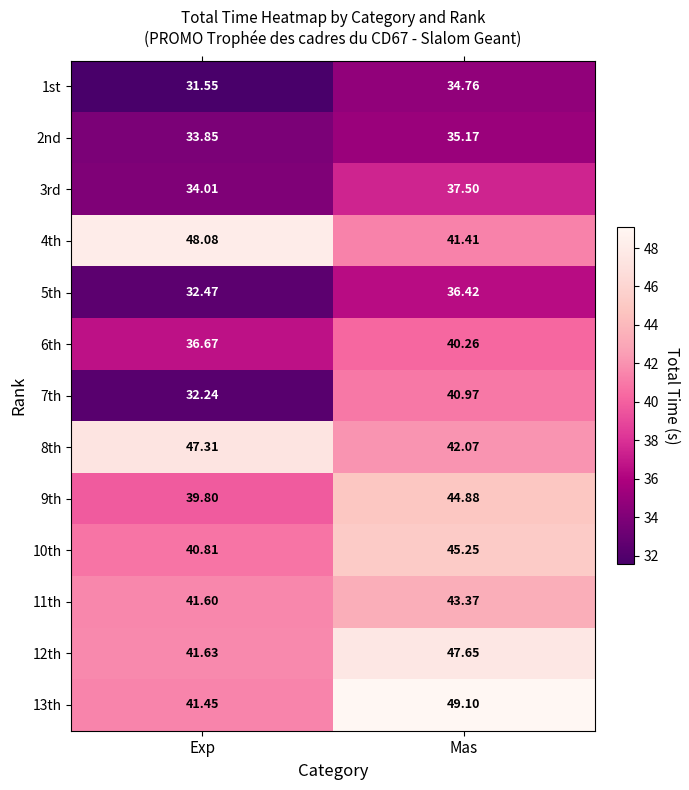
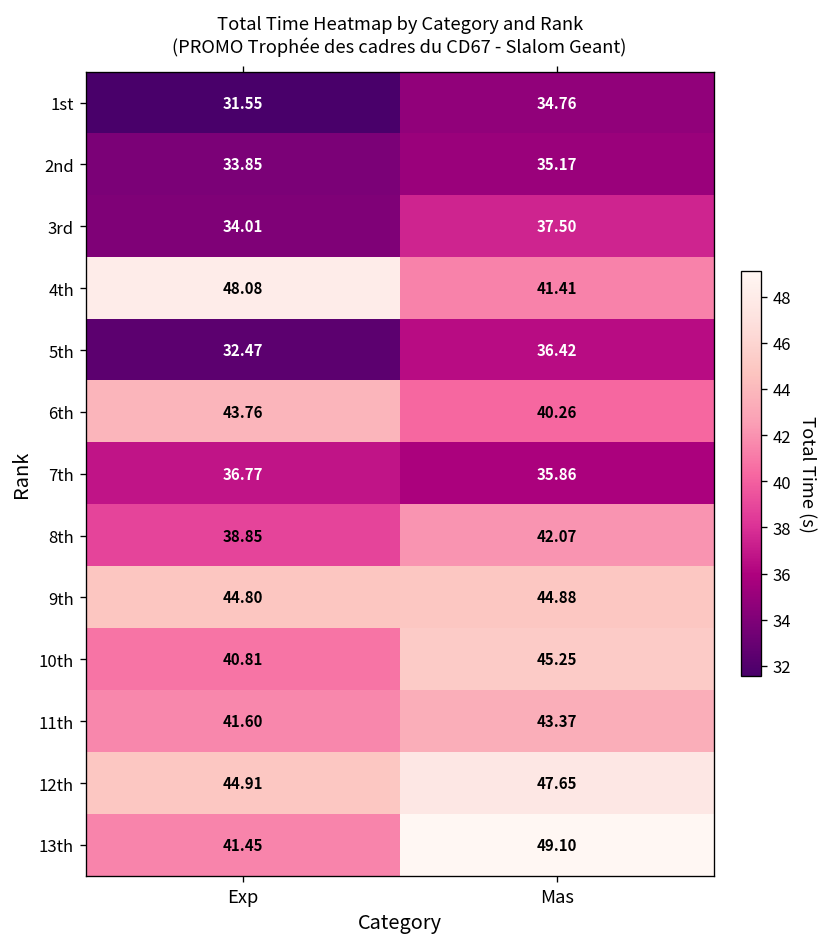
6th, Exp: 36.67 -> 43.76
7th, Exp: 32.24 -> 36.77
7th, Mas: 40.97 -> 35.86
8th, Exp: 47.31 -> 38.85
9th, Exp: 39.80 -> 44.80
12th, Exp: 41.63 -> 44.91
